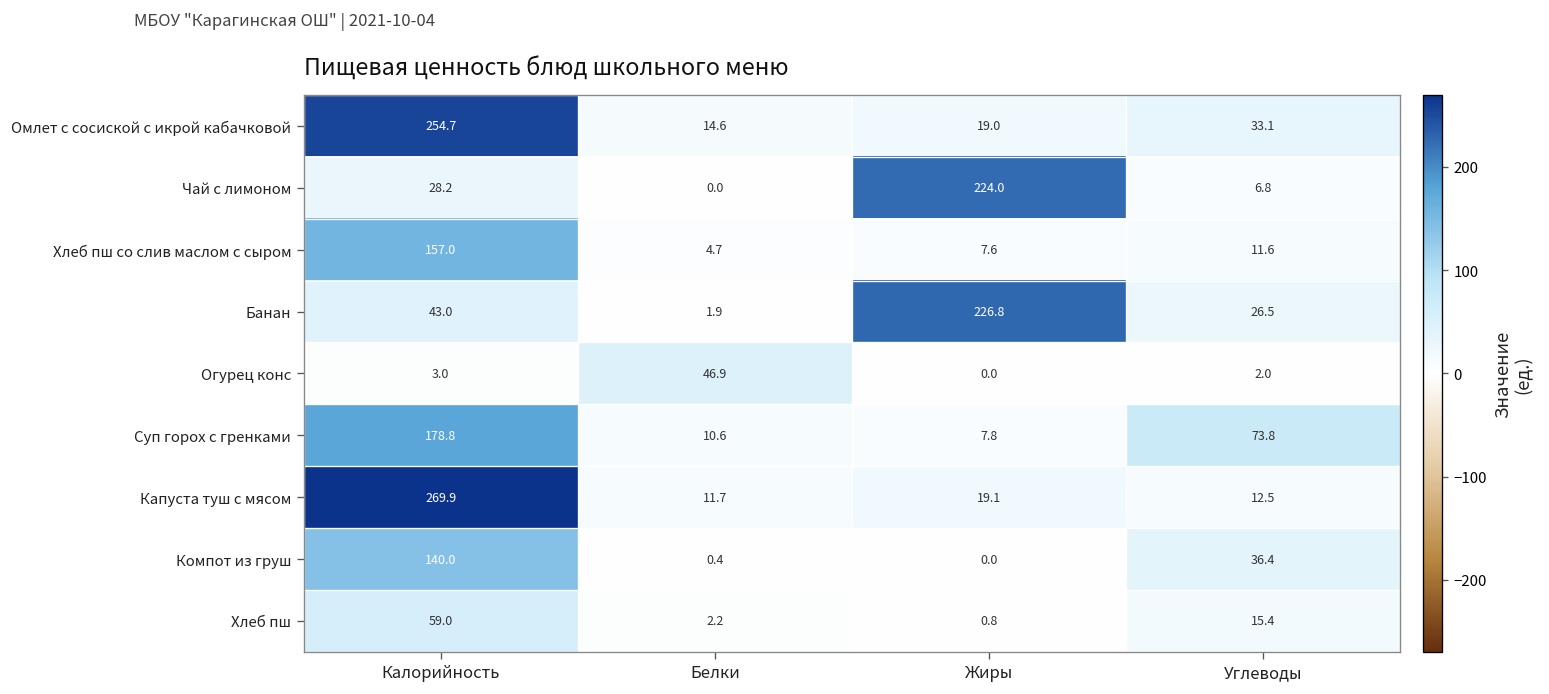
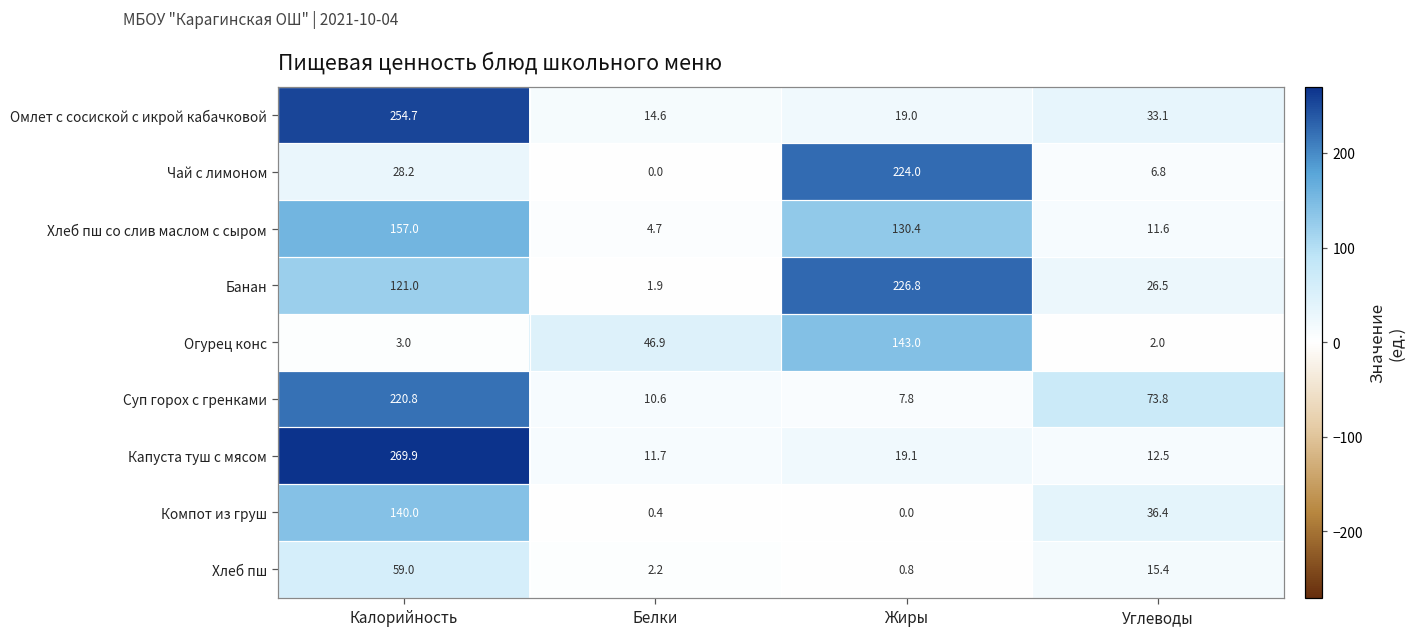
Хлеб пш со слив маслом с сыром, Жиры: 7.6 -> 130.4
Банан, Калорийность: 43.0 -> 121.0
Огурец конс, Жиры: 0.0 -> 143.0
Суп горох с гренками, Калорийность: 178.8 -> 220.8
